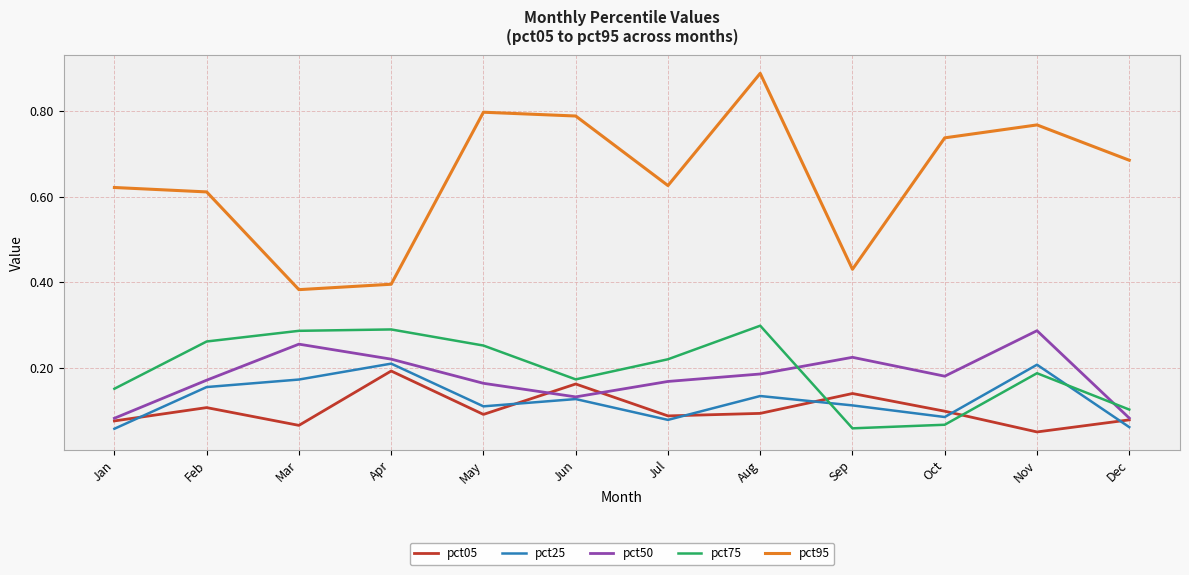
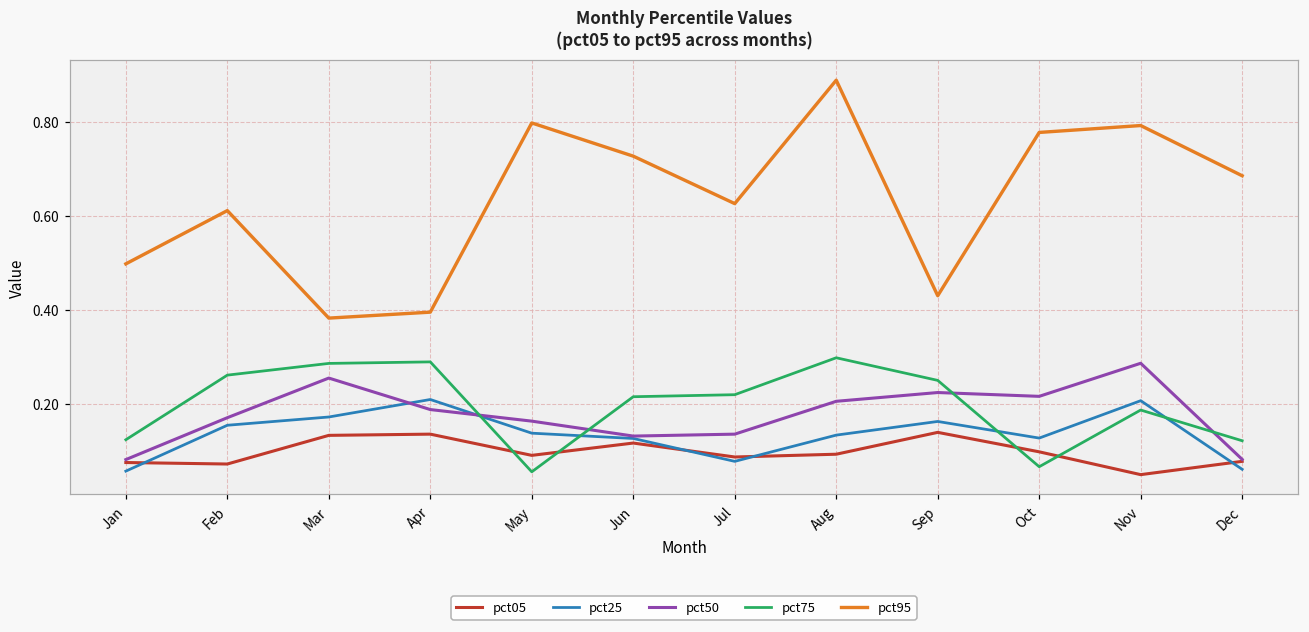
pct75, Jan: 0.15 -> 0.12
pct95, Jan: 0.62 -> 0.50
pct05, Feb: 0.11 -> 0.07
pct05, Mar: 0.07 -> 0.13
pct05, Apr: 0.19 -> 0.14
pct50, Apr: 0.22 -> 0.19
pct25, May: 0.11 -> 0.14
pct75, May: 0.25 -> 0.06
pct05, Jun: 0.16 -> 0.12
pct75, Jun: 0.17 -> 0.22
pct95, Jun: 0.79 -> 0.73
pct50, Jul: 0.17 -> 0.14
pct50, Aug: 0.19 -> 0.21
pct25, Sep: 0.11 -> 0.16
pct75, Sep: 0.06 -> 0.25
pct25, Oct: 0.09 -> 0.13
pct50, Oct: 0.18 -> 0.22
pct95, Oct: 0.74 -> 0.78
pct95, Nov: 0.77 -> 0.79
pct75, Dec: 0.10 -> 0.12
